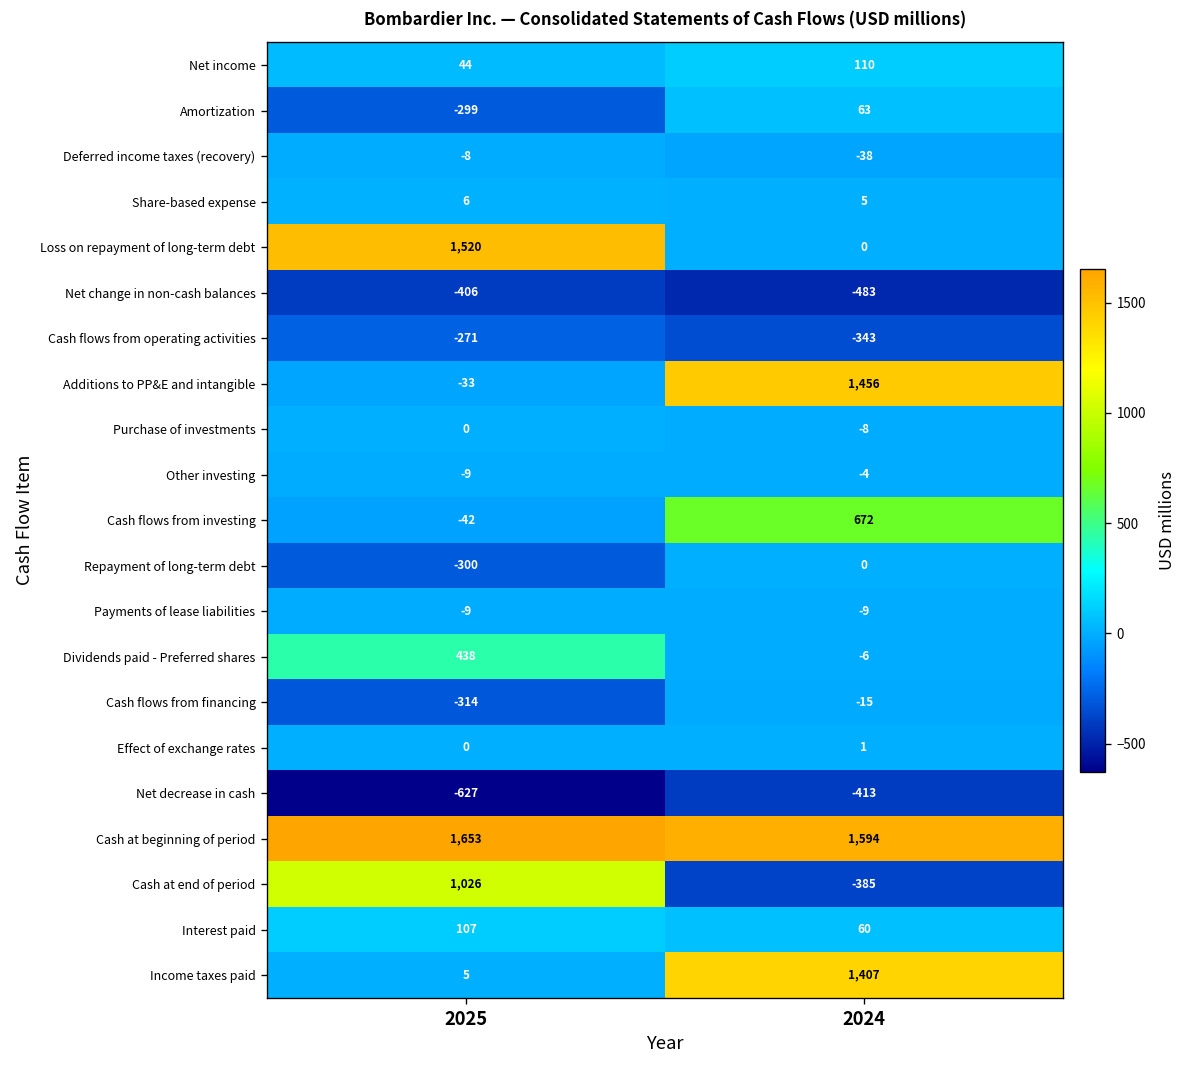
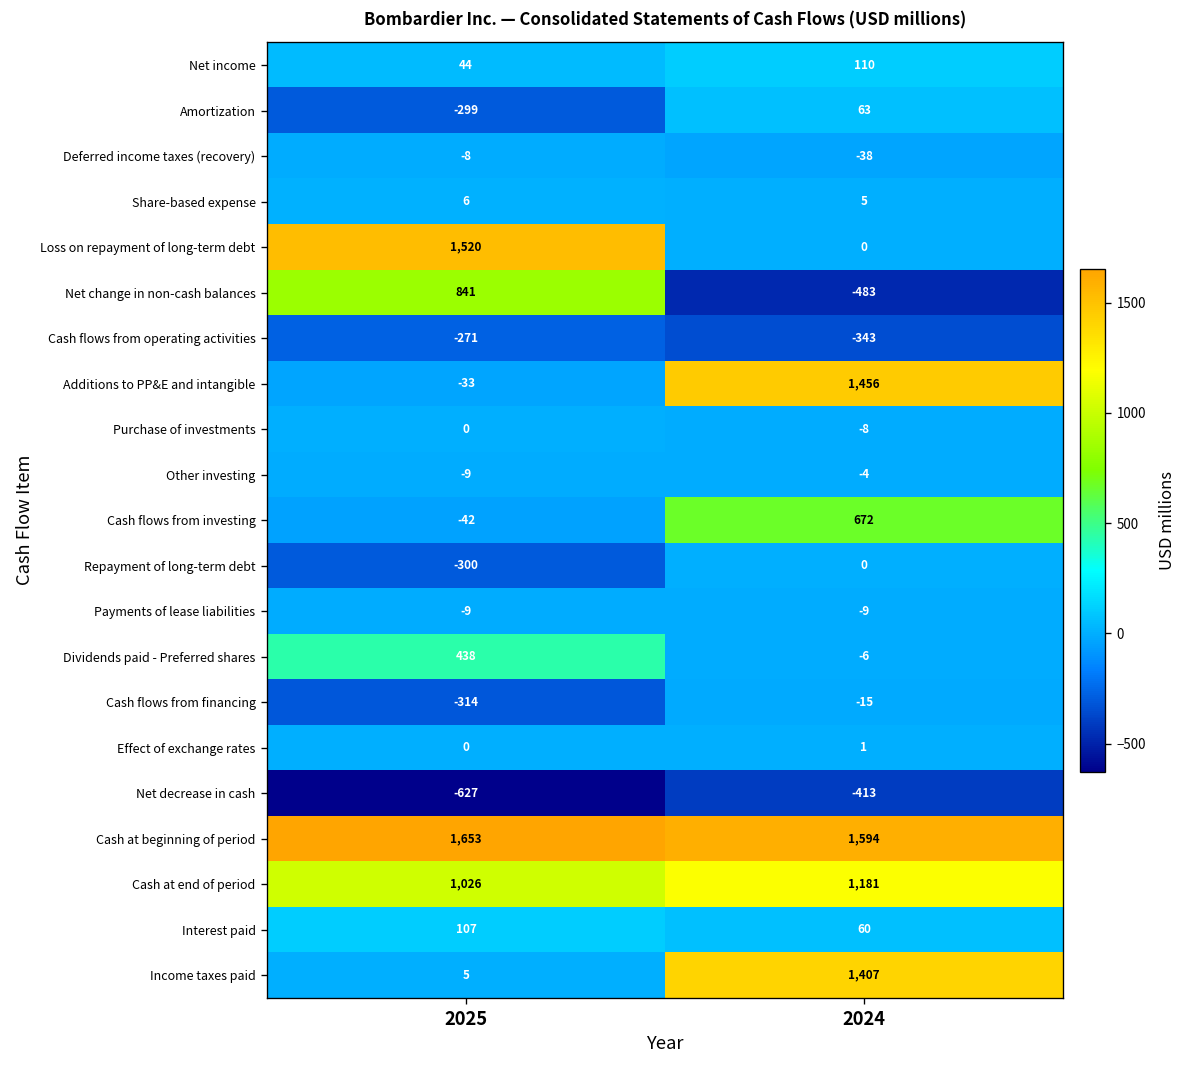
Net change in non-cash balances, 2025: -406 -> 841
Cash at end of period, 2024: -385 -> 1,181
